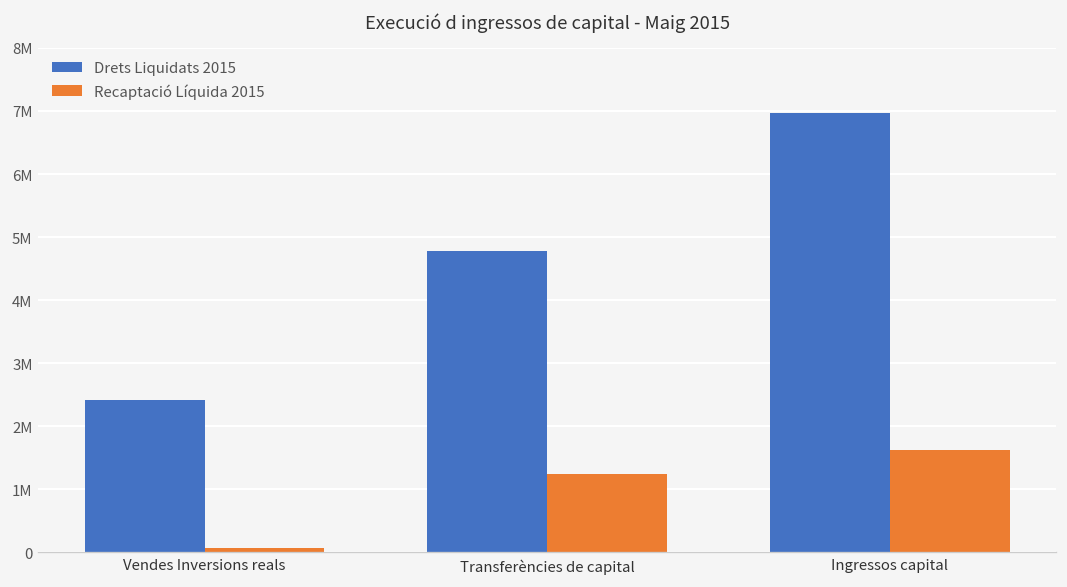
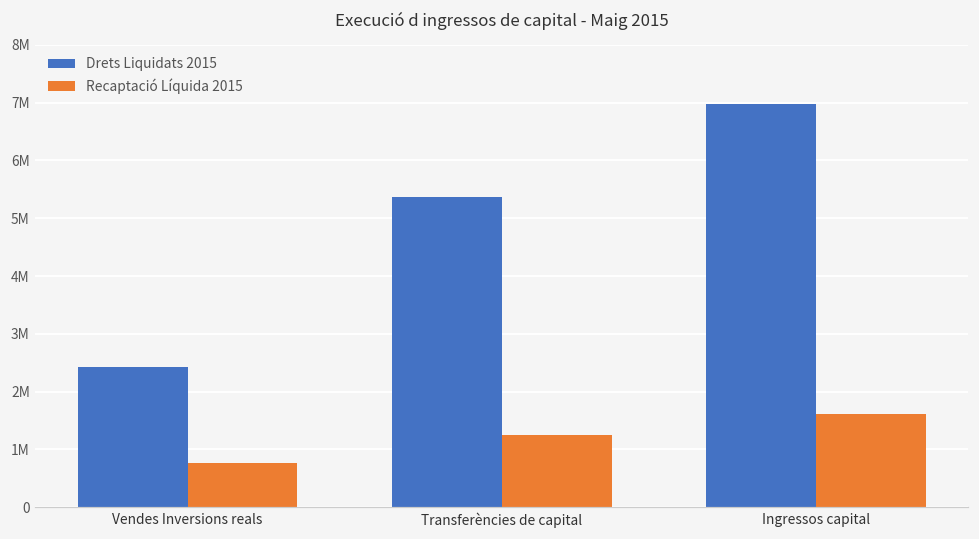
Recaptació Líquida 2015, Vendes Inversions reals: 100000 -> 800000
Drets Liquidats 2015, Transferències de capital: 4800000 -> 5400000
